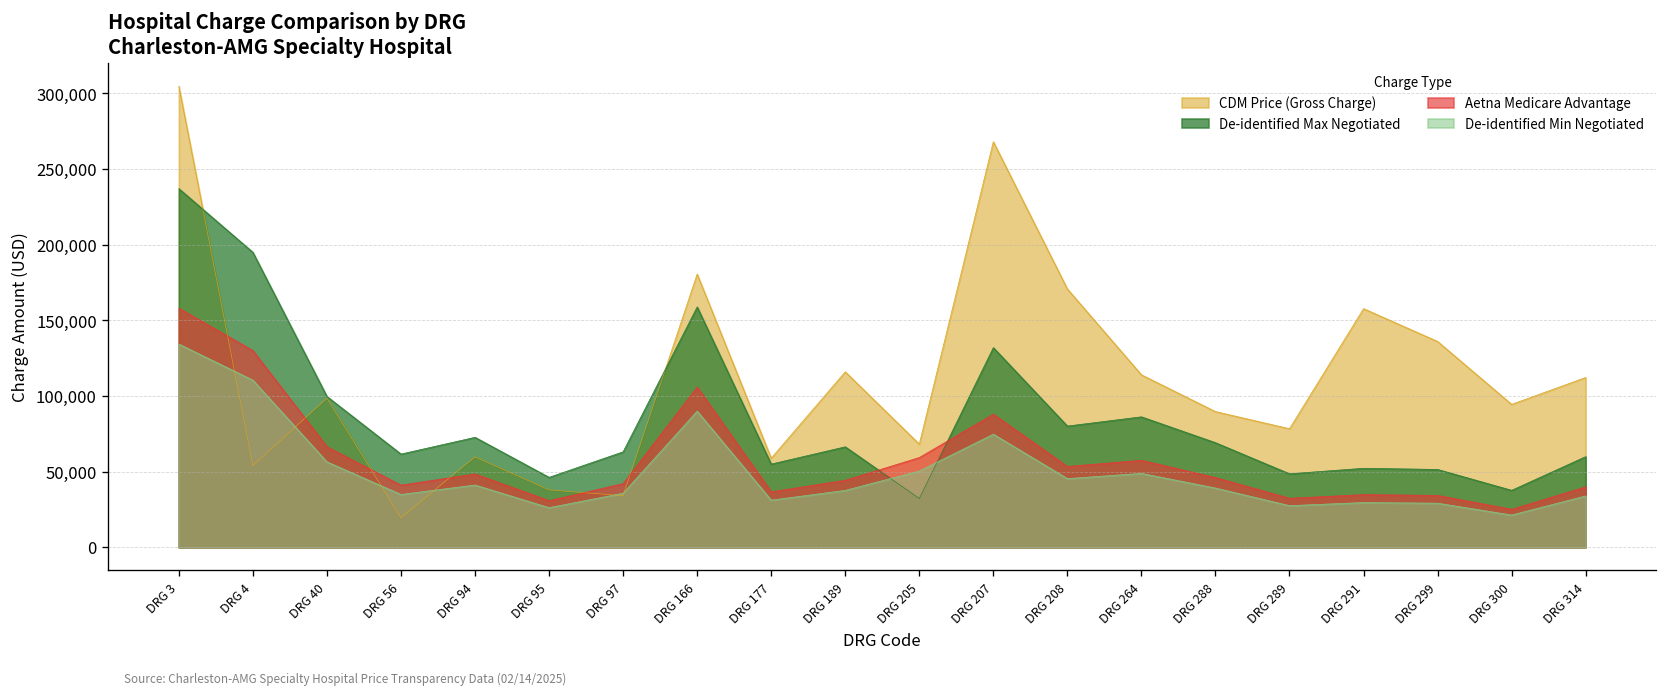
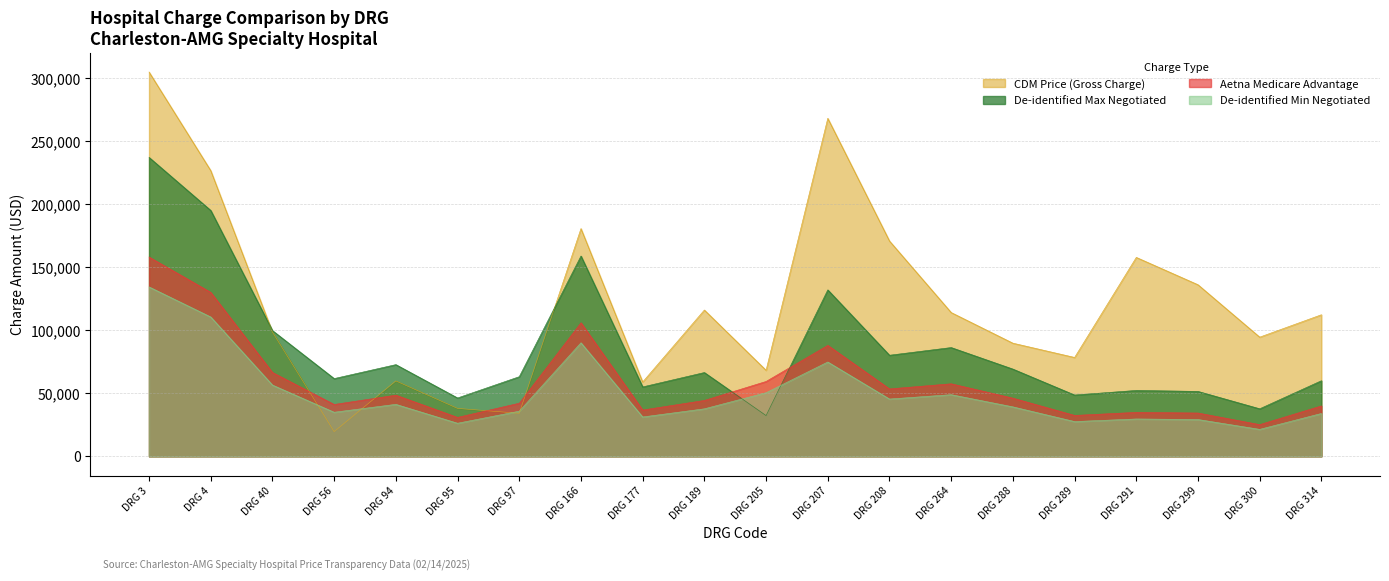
CDM Price (Gross Charge), DRG 4: 54,000 -> 227,000
